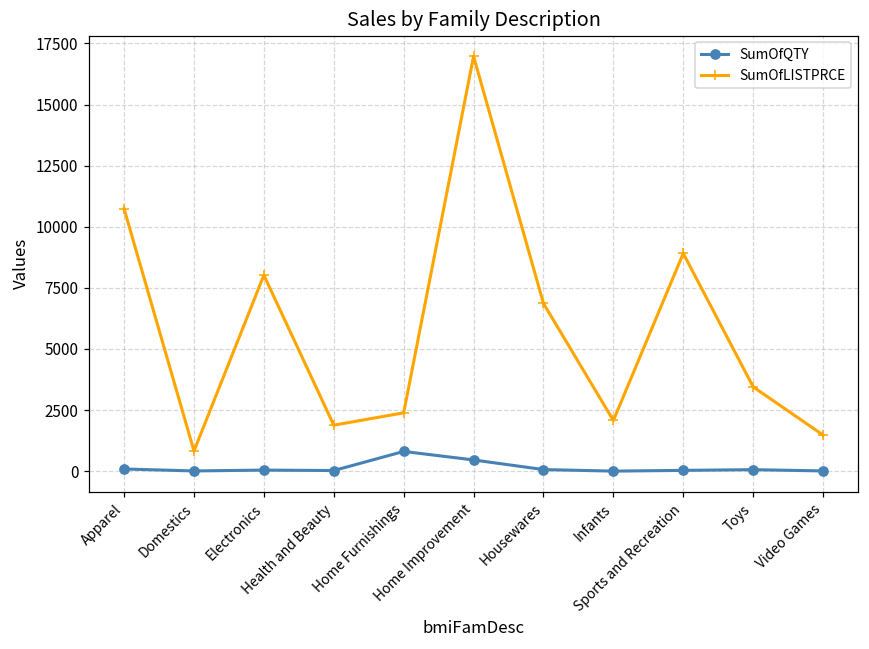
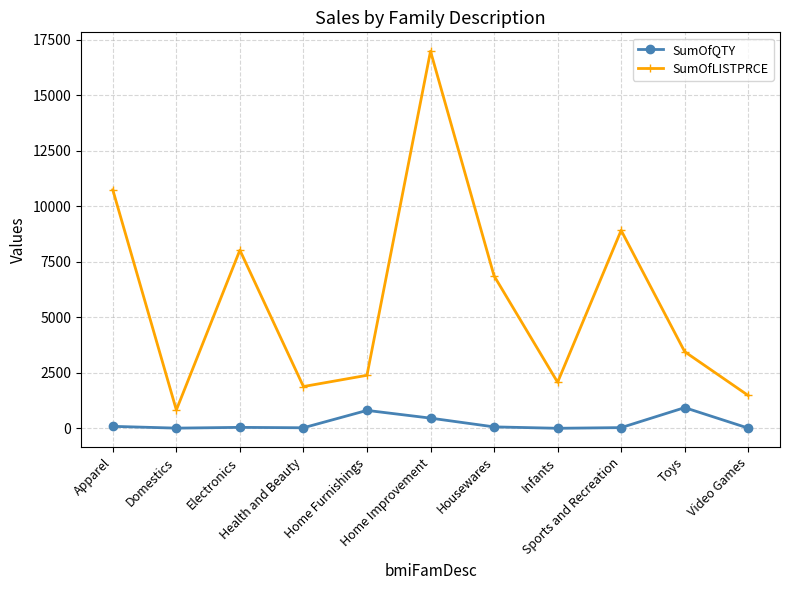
SumOfQTY, Toys: 100 -> 900
